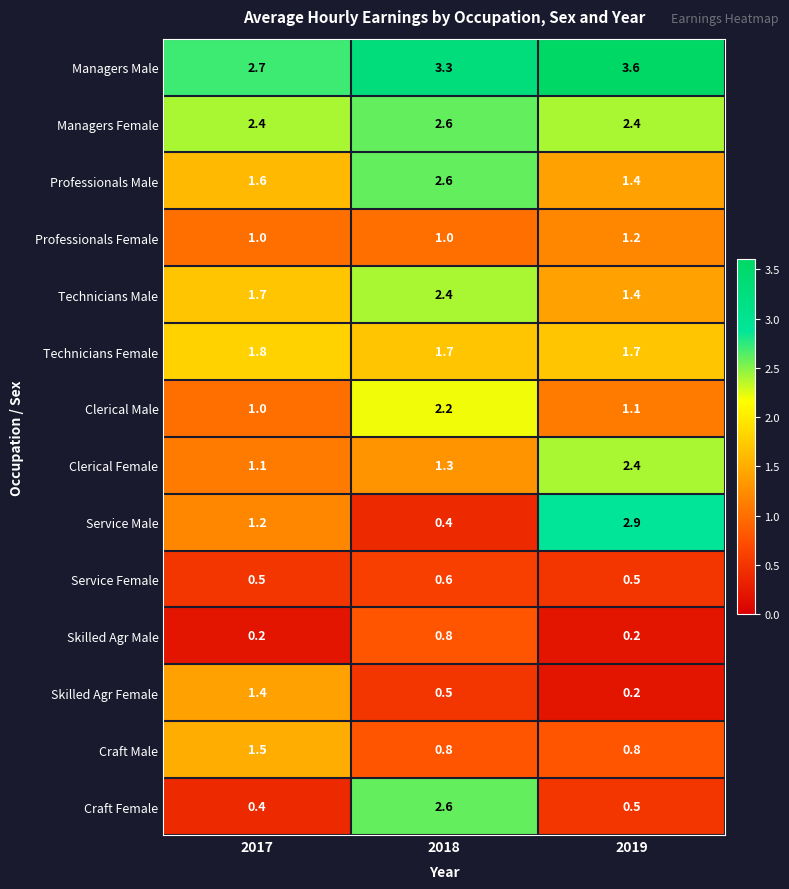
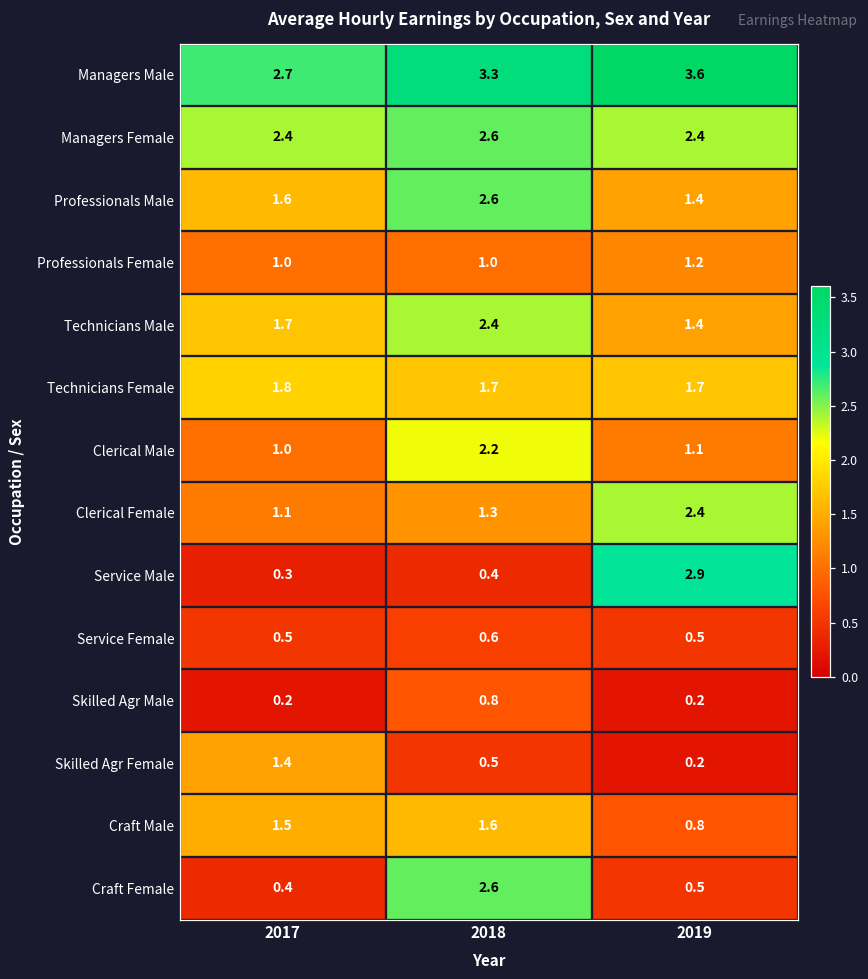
Service Male, 2017: 1.2 -> 0.3
Craft Male, 2018: 0.8 -> 1.6
